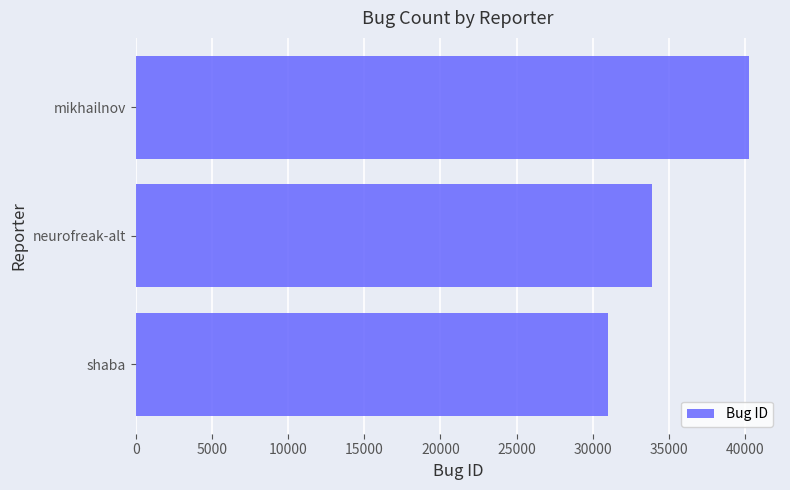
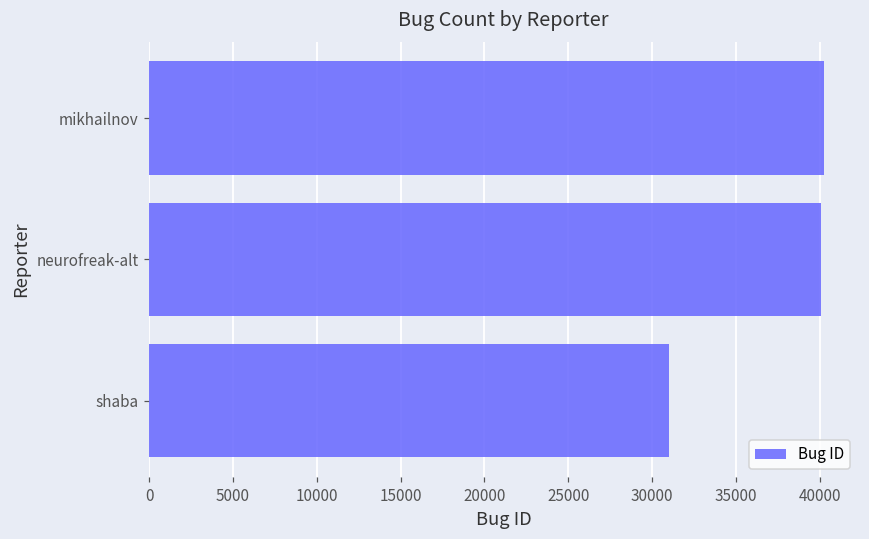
neurofreak-alt: 33900 -> 40100
